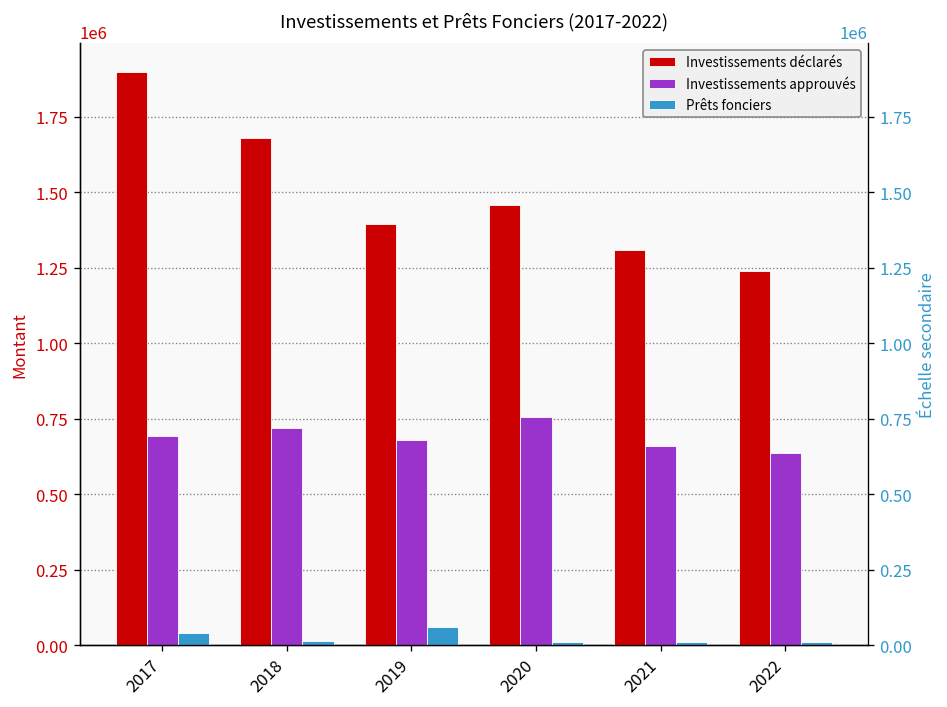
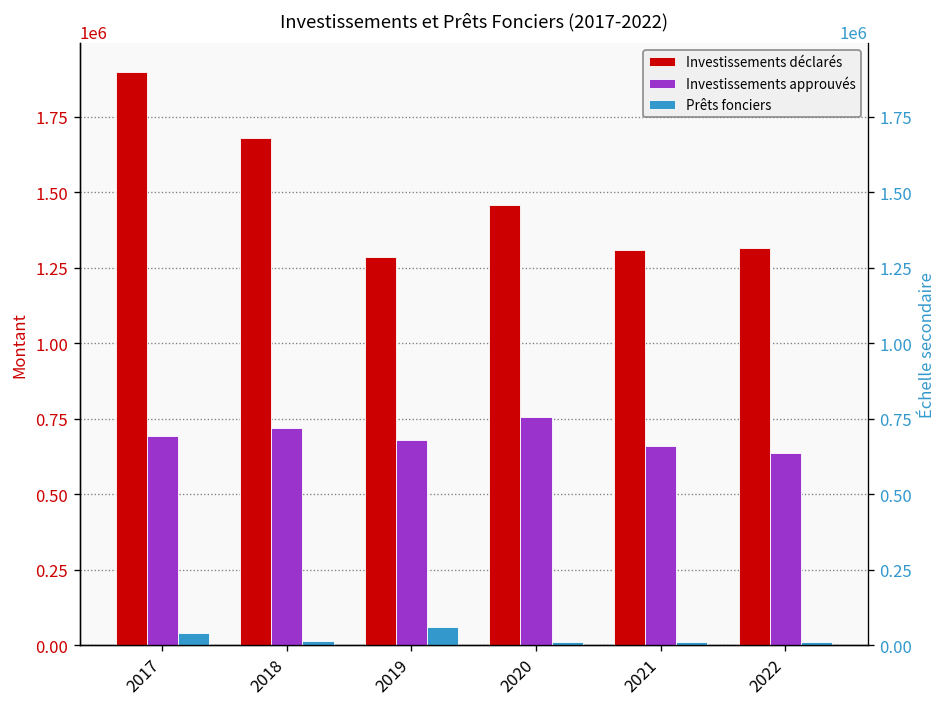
Investissements déclarés, 2019: 1390000 -> 1280000
Investissements déclarés, 2022: 1240000 -> 1320000
